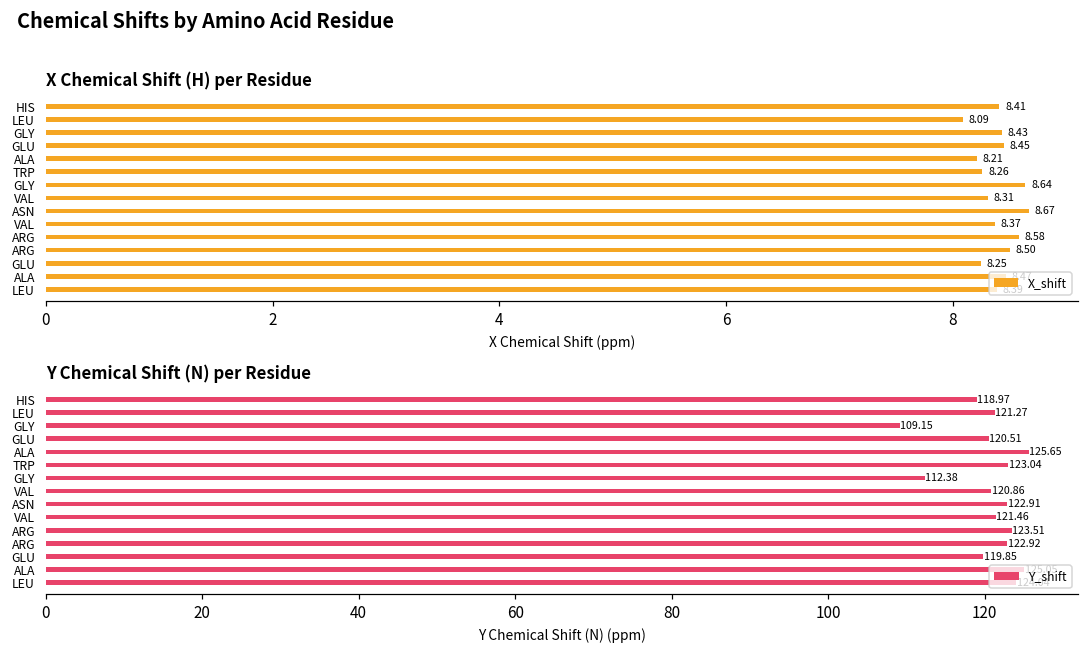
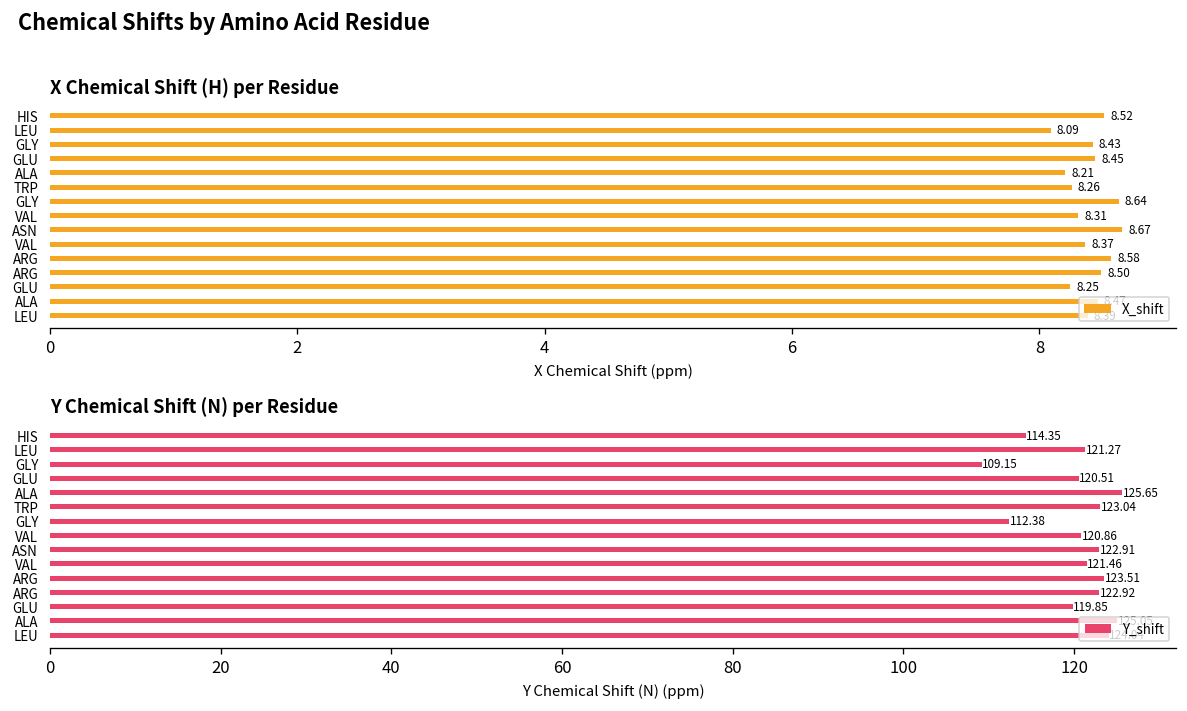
X Chemical Shift (H) per Residue, HIS: 8.41 -> 8.52
Y Chemical Shift (N) per Residue, HIS: 118.97 -> 114.35
